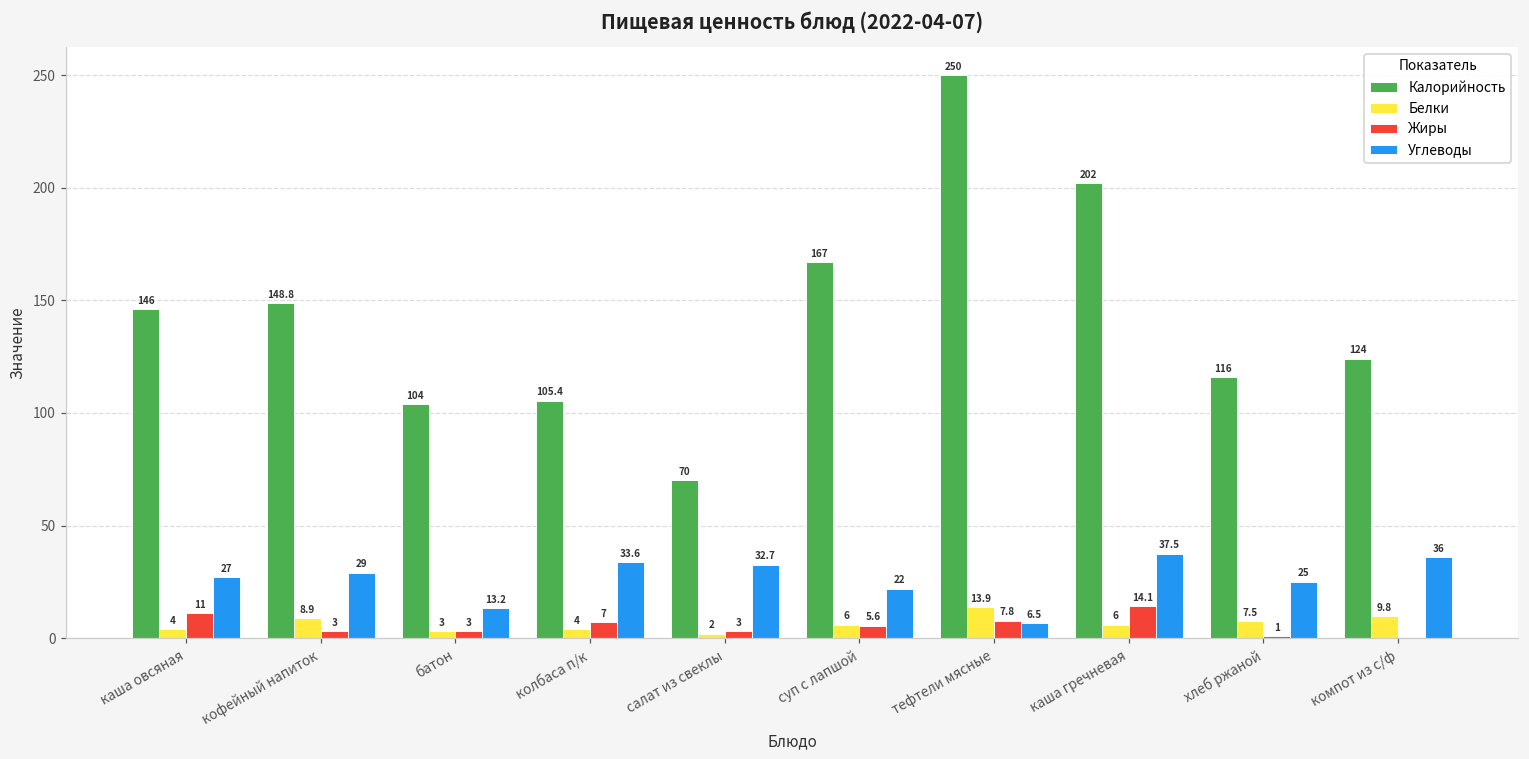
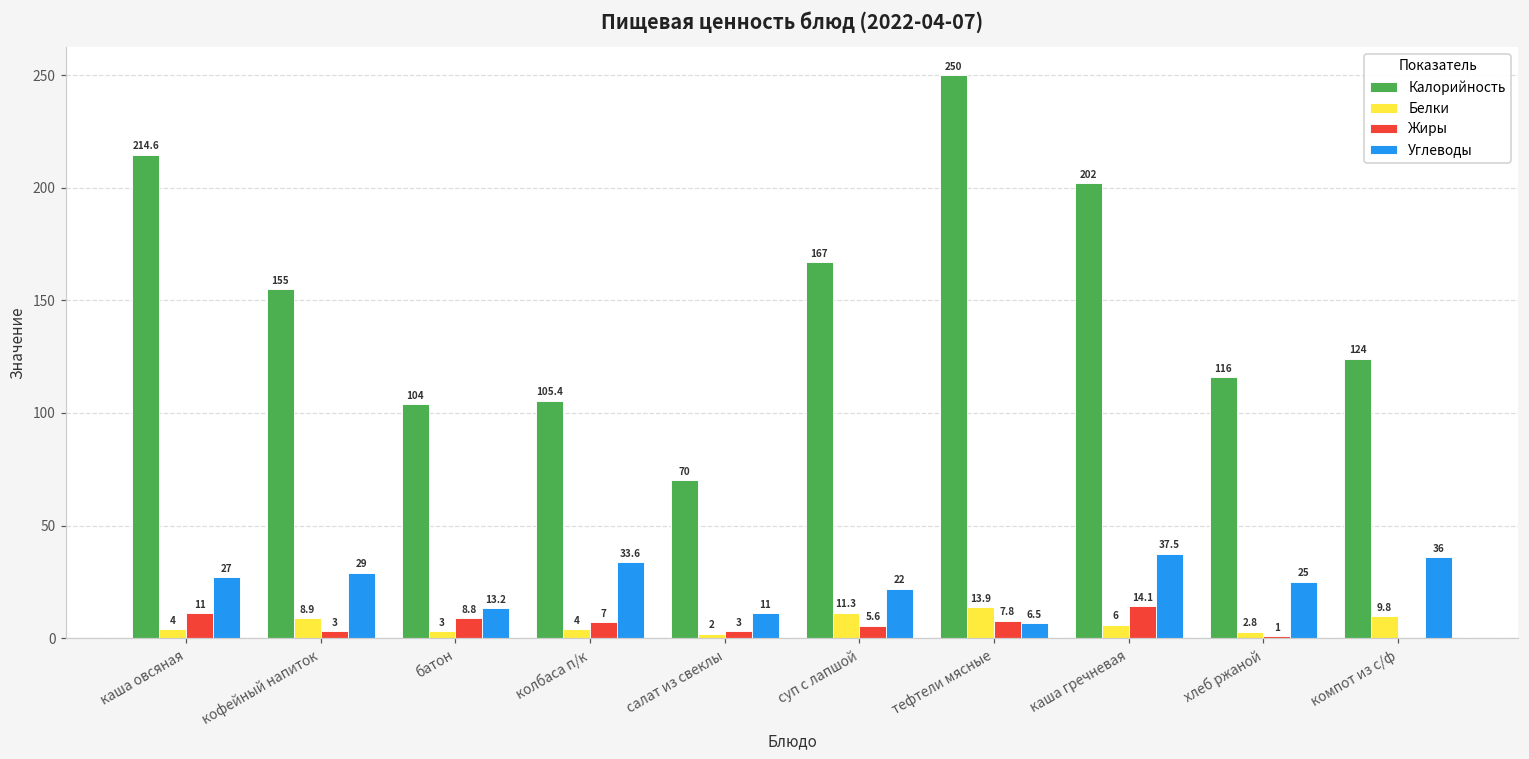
Калорийность, каша овсяная: 146 -> 214.6
Калорийность, кофейный напиток: 148.8 -> 155
Жиры, батон: 3 -> 8.8
Углеводы, салат из свеклы: 32.7 -> 11
Белки, суп с лапшой: 6 -> 11.3
Белки, хлеб ржаной: 7.5 -> 2.8
